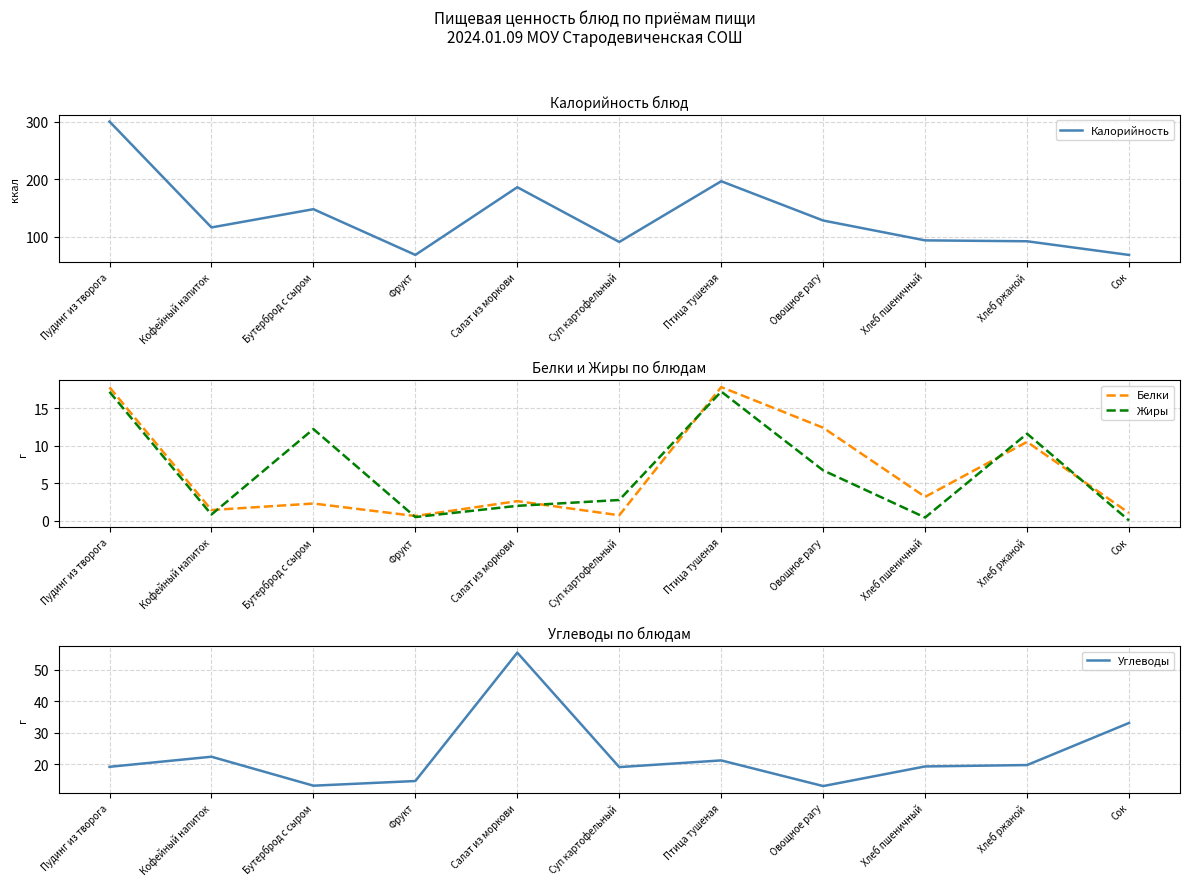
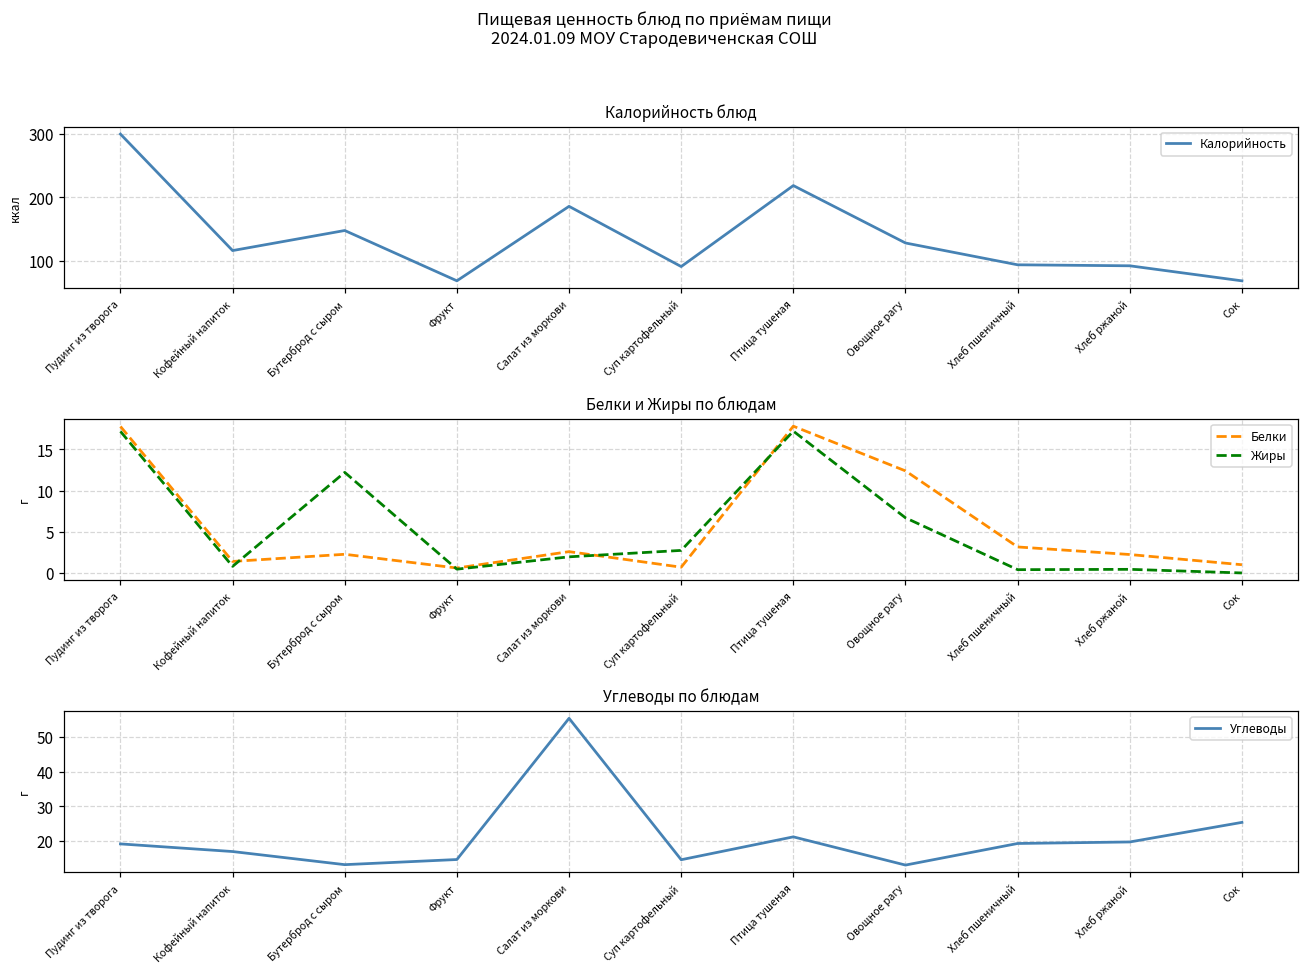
Калорийность блюд, Птица тушеная: 200 -> 220
Белки и Жиры по блюдам, Белки, Хлеб ржаной: 11 -> 2
Белки и Жиры по блюдам, Жиры, Хлеб ржаной: 12 -> 0
Углеводы по блюдам, Кофейный напиток: 22 -> 17
Углеводы по блюдам, Суп картофельный: 19 -> 15
Углеводы по блюдам, Сок: 33 -> 25
